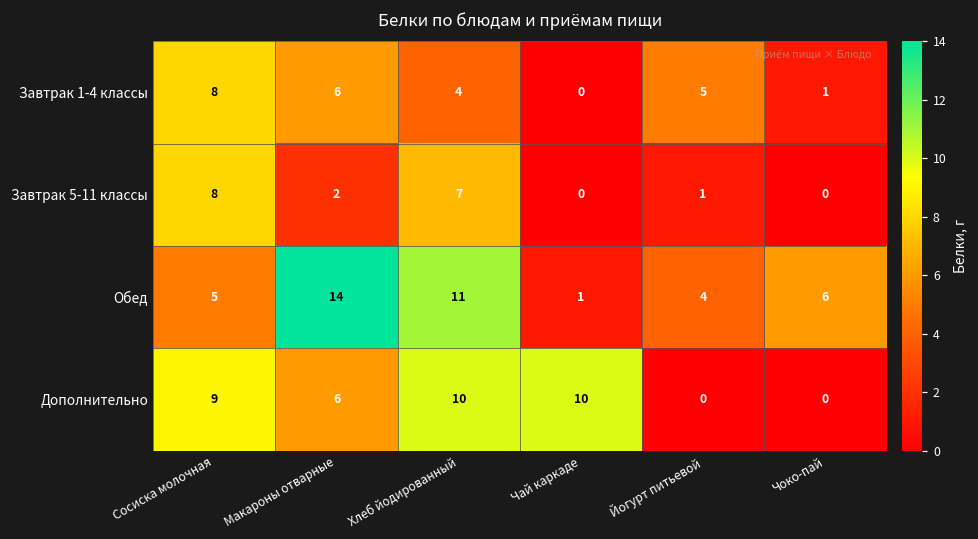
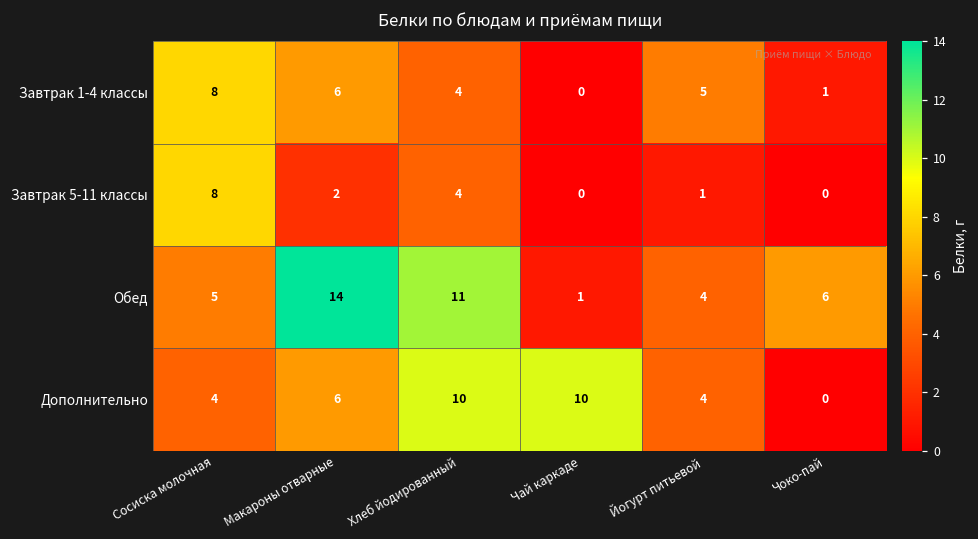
Завтрак 5-11 классы, Хлеб йодированный: 7 -> 4
Дополнительно, Сосиска молочная: 9 -> 4
Дополнительно, Йогурт питьевой: 0 -> 4
